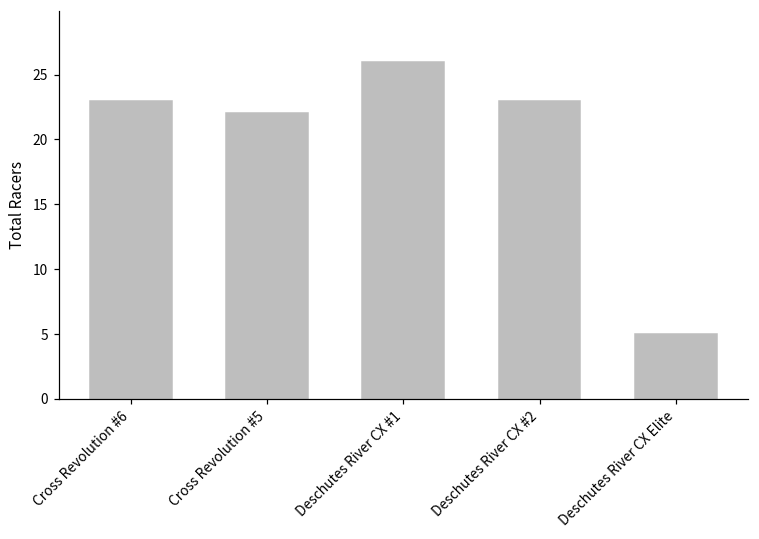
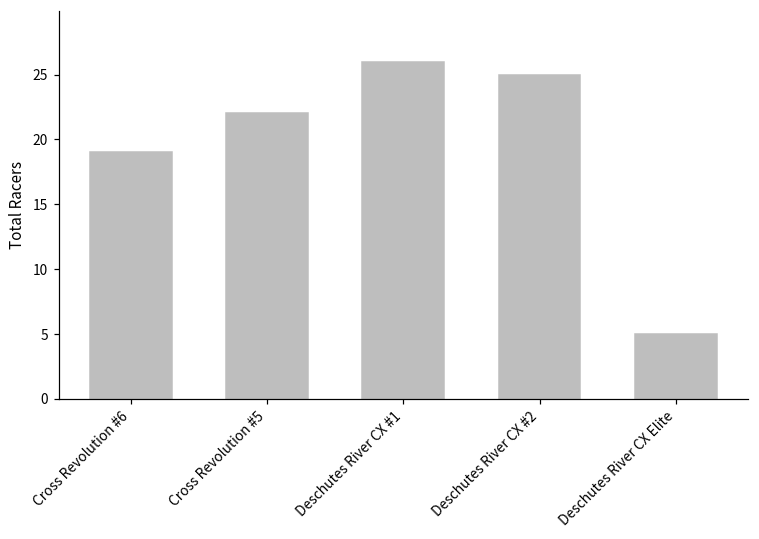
Cross Revolution #6: 23 -> 19
Deschutes River CX #2: 23 -> 25
